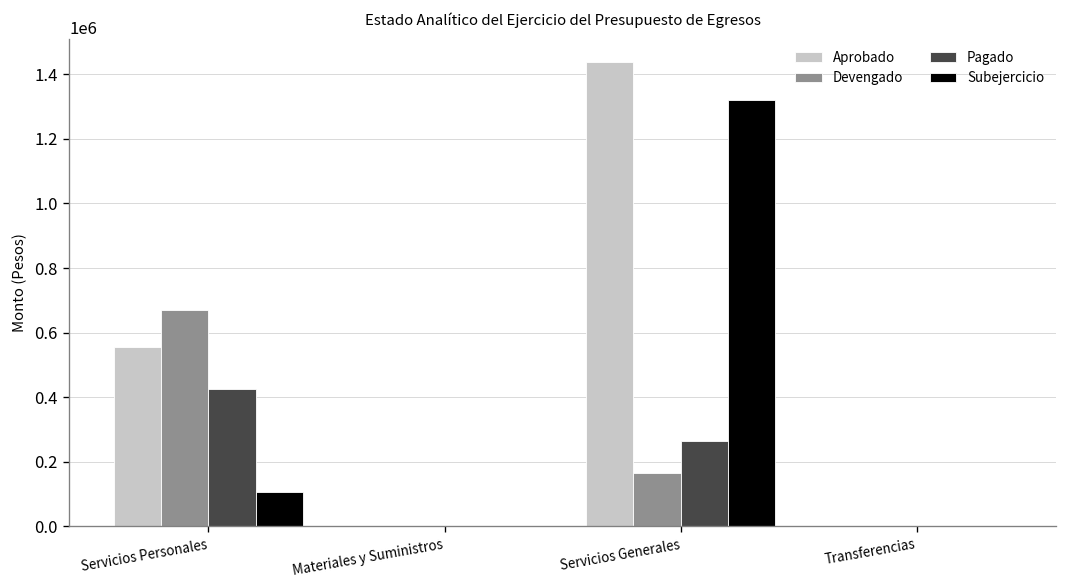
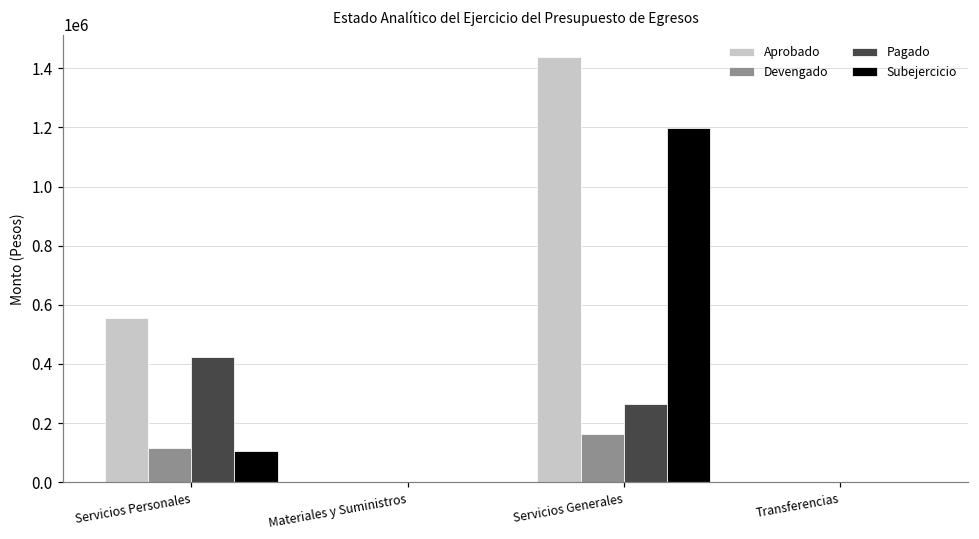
Devengado, Servicios Personales: 670000 -> 120000
Subejercicio, Servicios Generales: 1320000 -> 1200000
